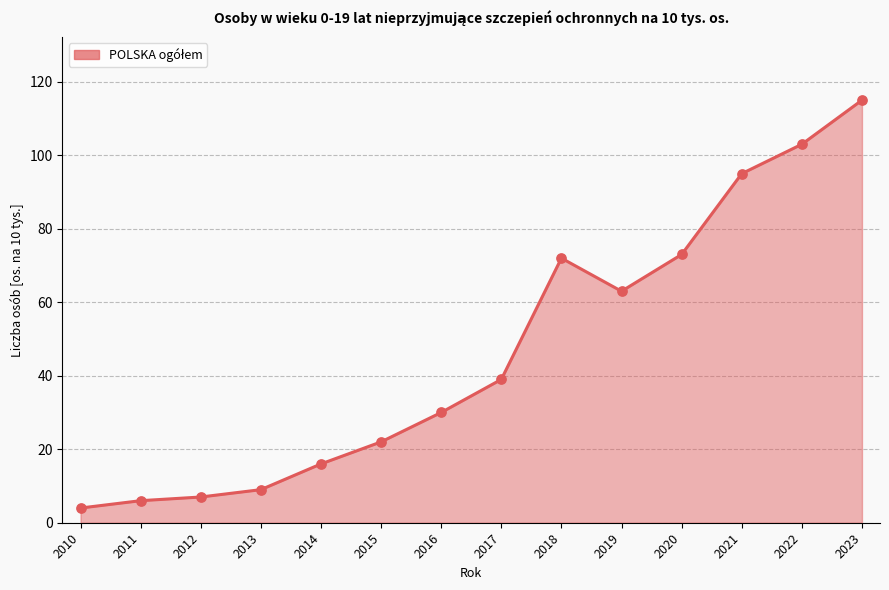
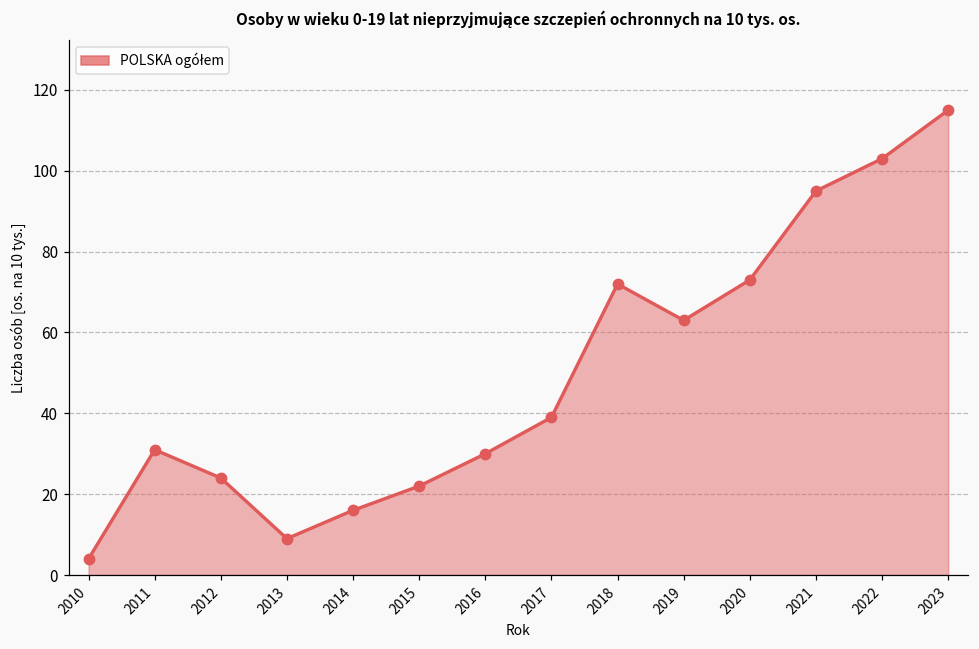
2011: 6 -> 31
2012: 7 -> 24
